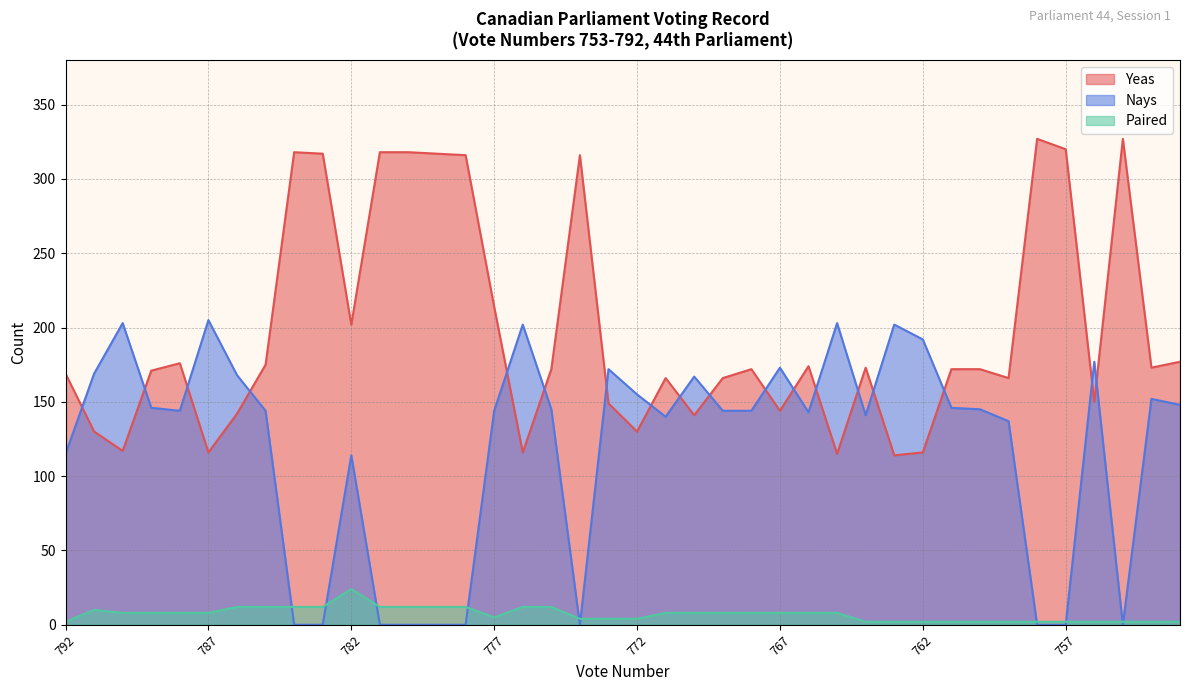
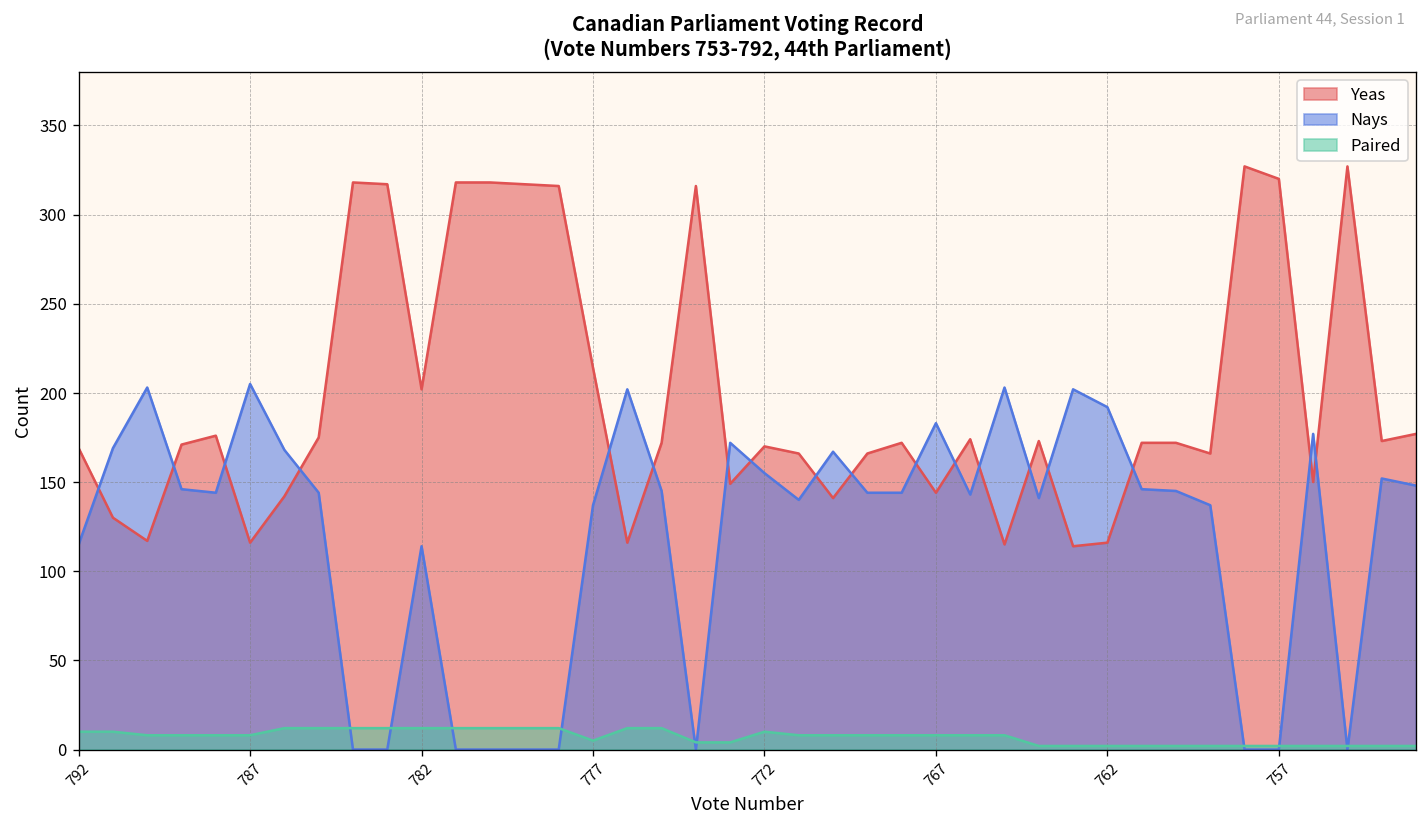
Paired, 792: 2 -> 10
Paired, 782: 24 -> 12
Nays, 777: 144 -> 137
Yeas, 772: 130 -> 170
Paired, 772: 4 -> 10
Nays, 767: 173 -> 183
